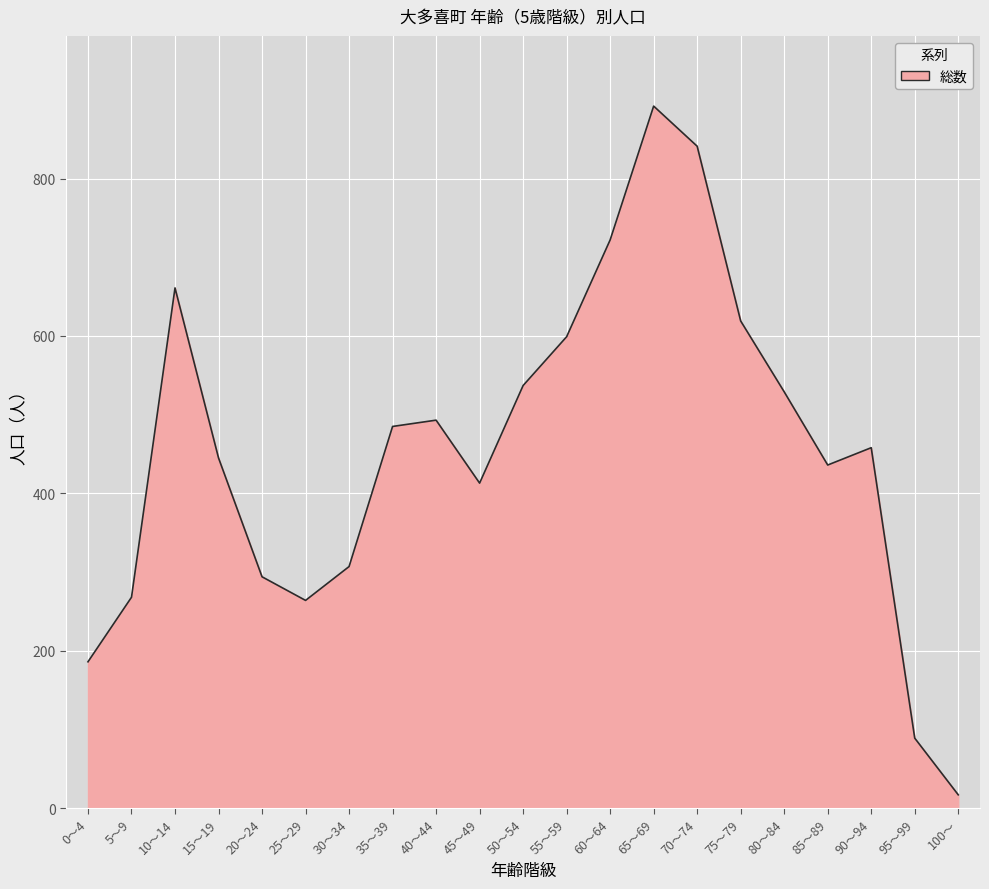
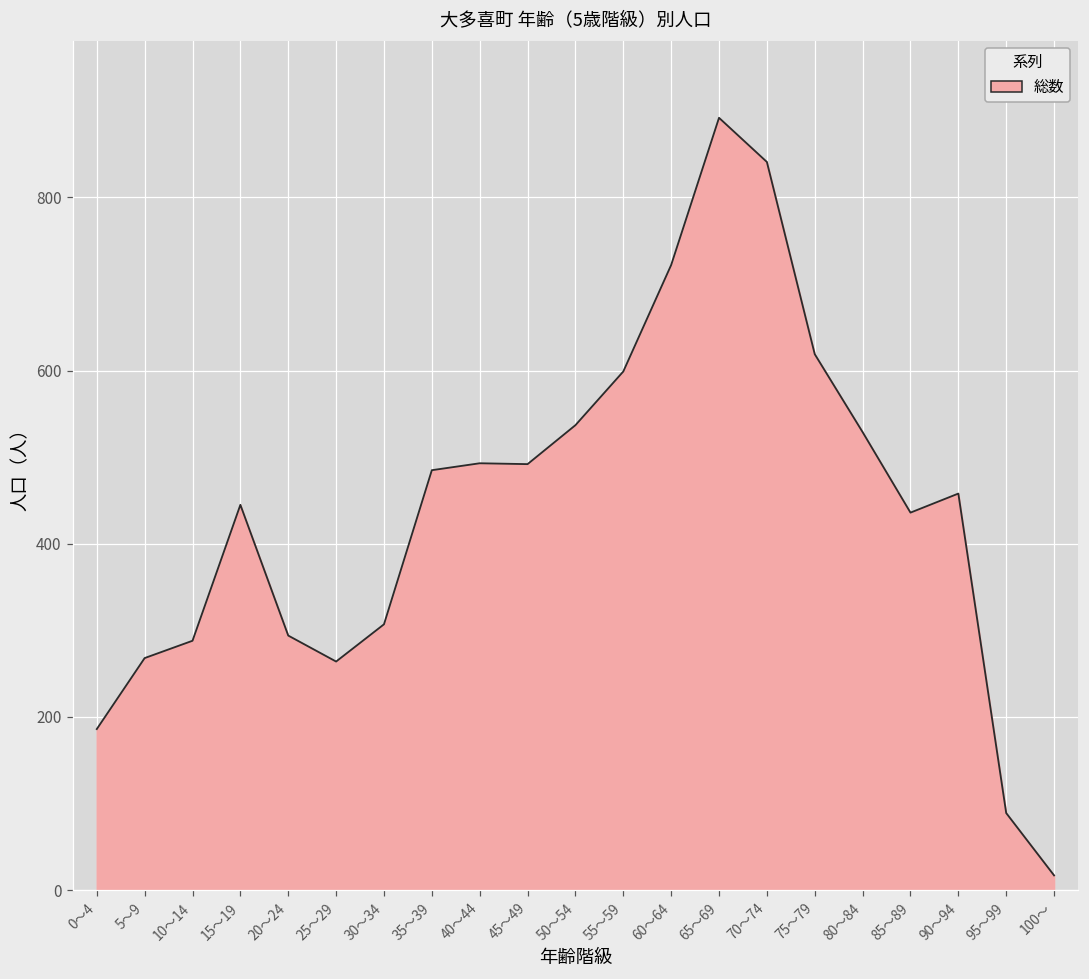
10～14: 660 -> 290
45～49: 410 -> 490
